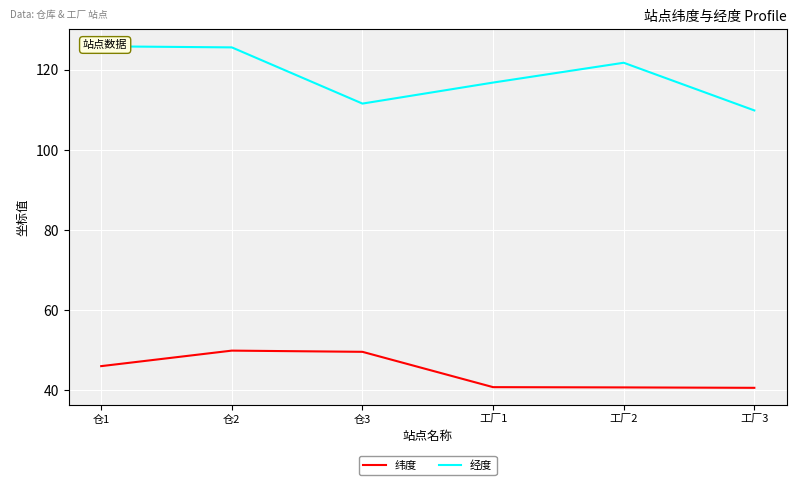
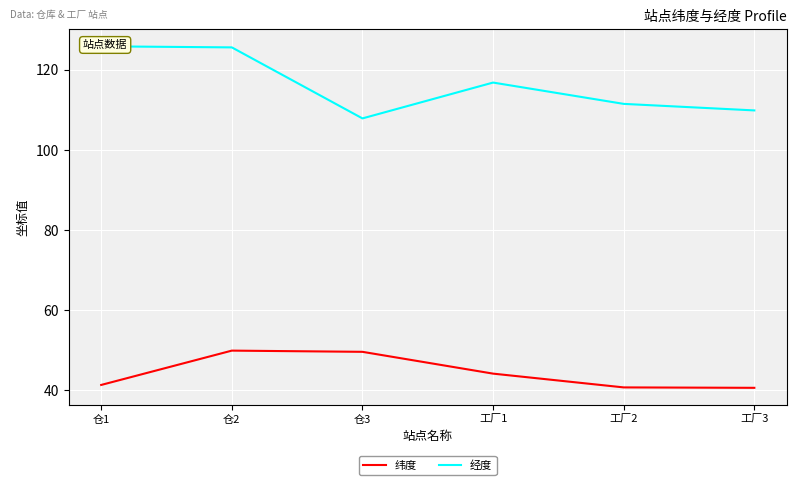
纬度, 仓1: 46 -> 41
经度, 仓3: 112 -> 108
纬度, 工厂1: 41 -> 44
经度, 工厂2: 122 -> 112
